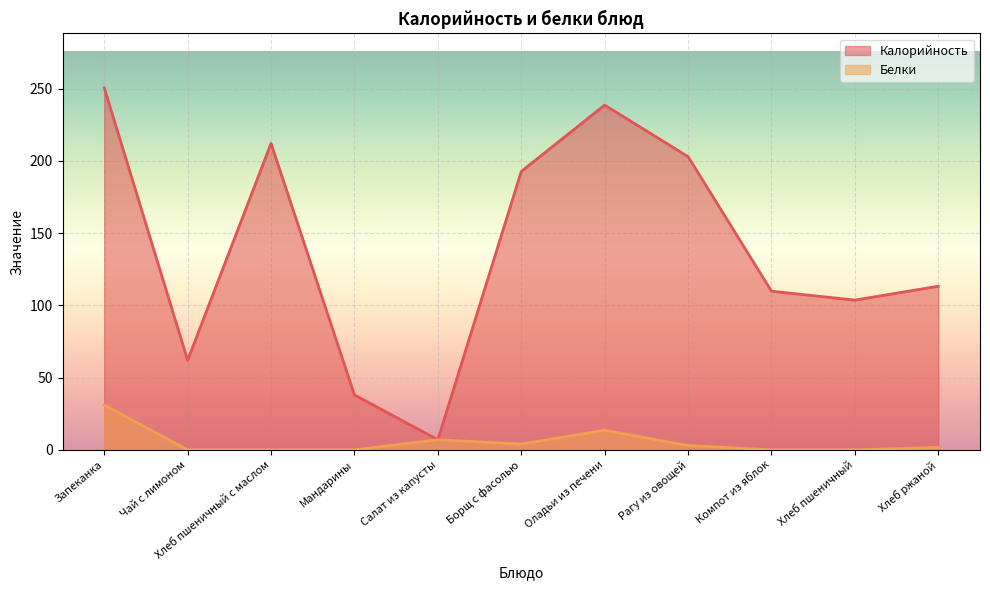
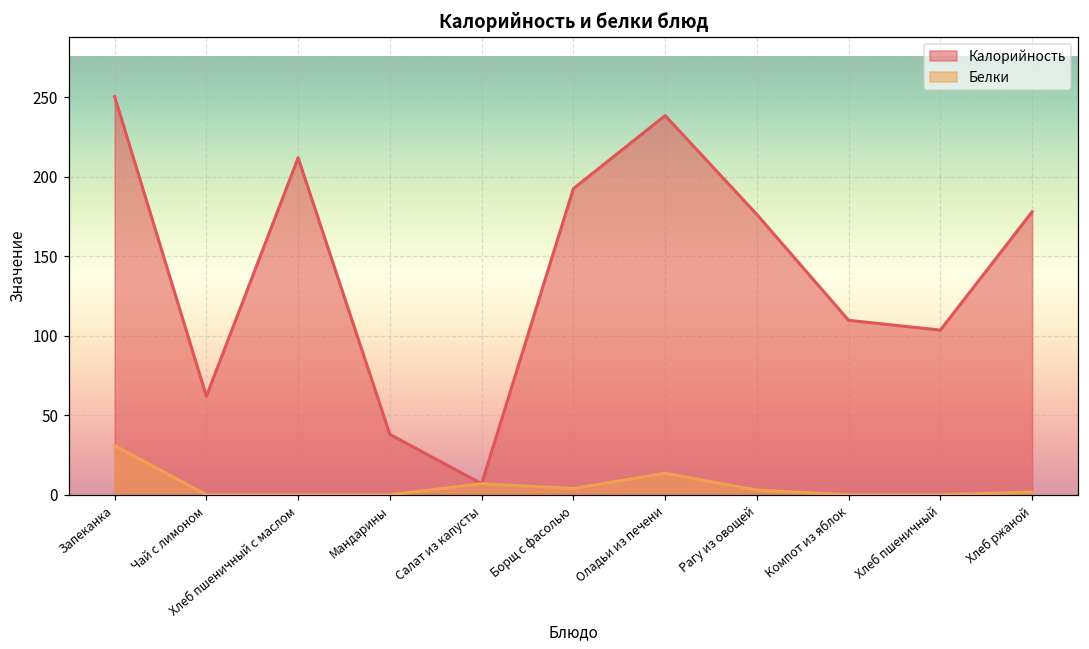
Калорийность, Рагу из овощей: 203 -> 176
Калорийность, Хлеб ржаной: 113 -> 178
